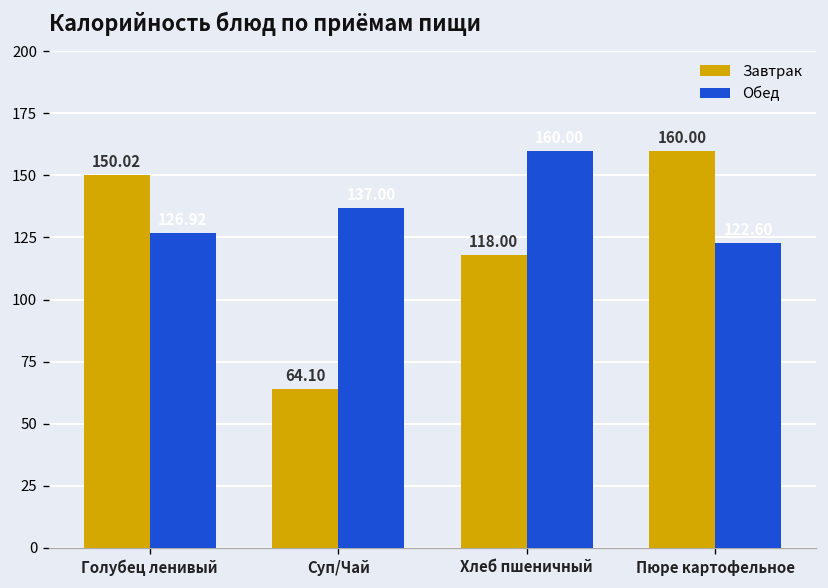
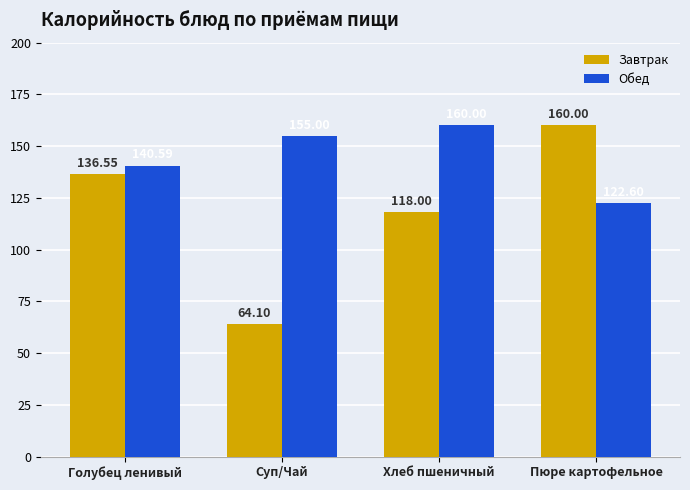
Завтрак, Голубец ленивый: 150.02 -> 136.55
Обед, Голубец ленивый: 127 -> 141
Обед, Суп/Чай: 137 -> 155
